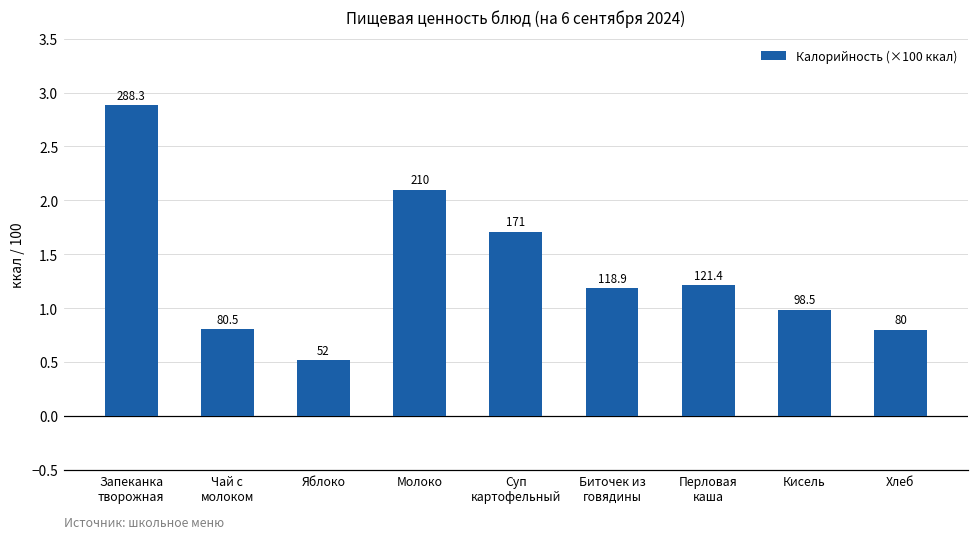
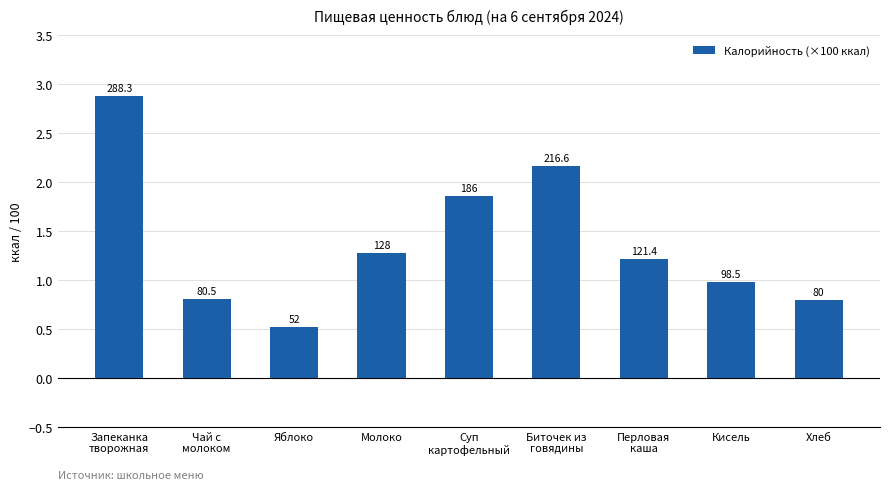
Молоко: 210 -> 128
Суп картофельный: 171 -> 186
Биточек из говядины: 118.9 -> 216.6
